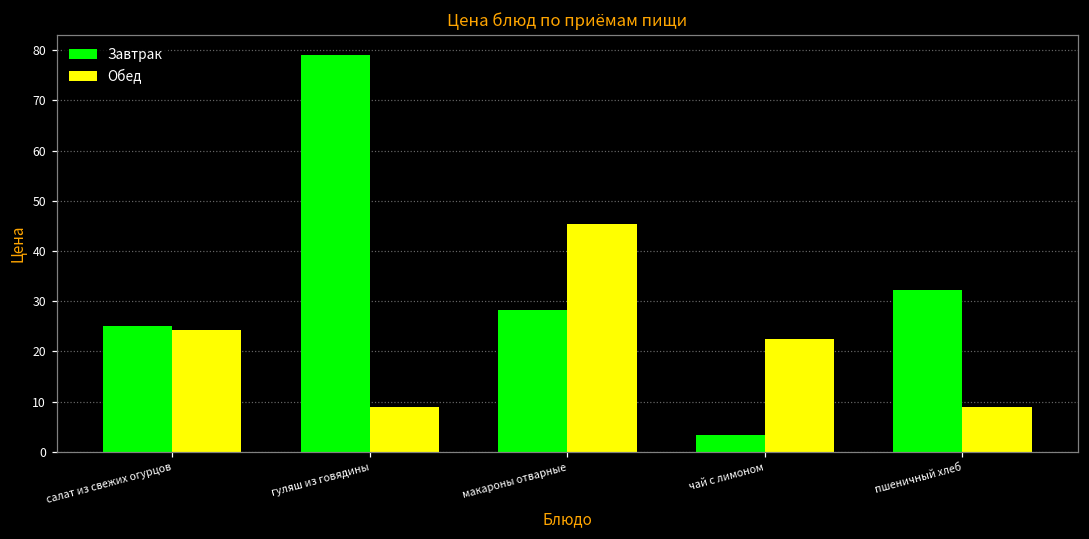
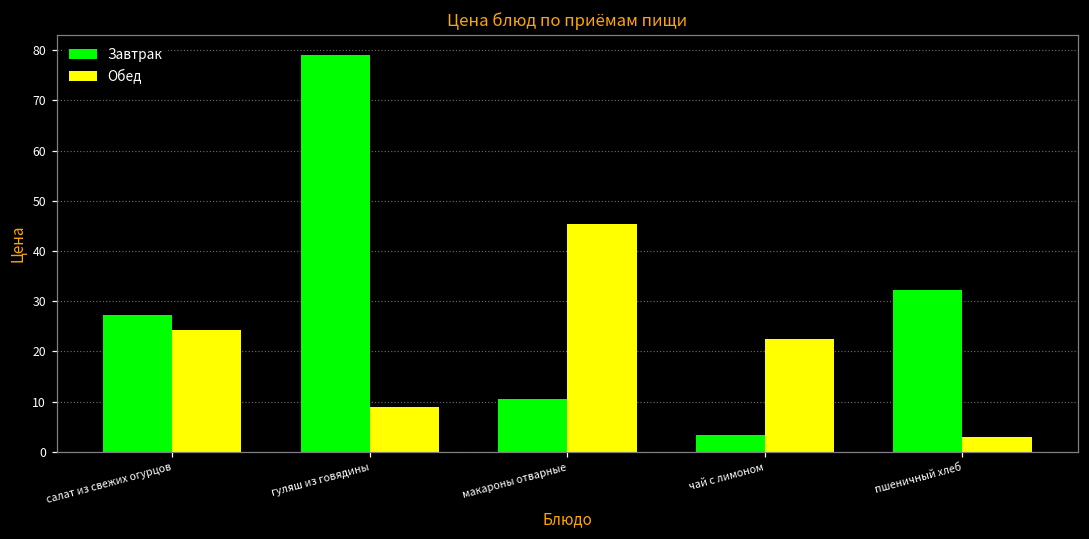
Завтрак, салат из свежих огурцов: 25 -> 27
Завтрак, макароны отварные: 28 -> 11
Обед, пшеничный хлеб: 9 -> 3
